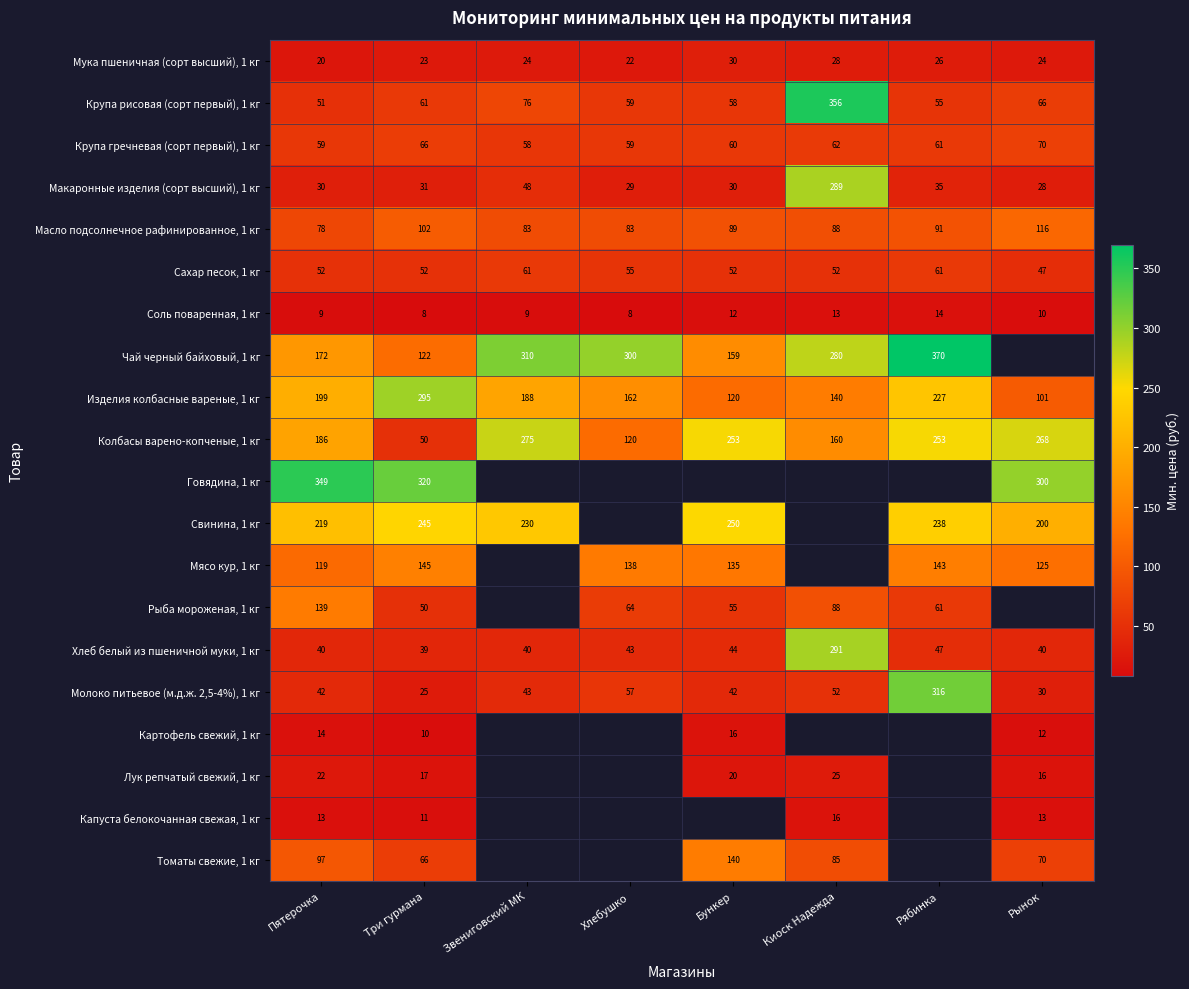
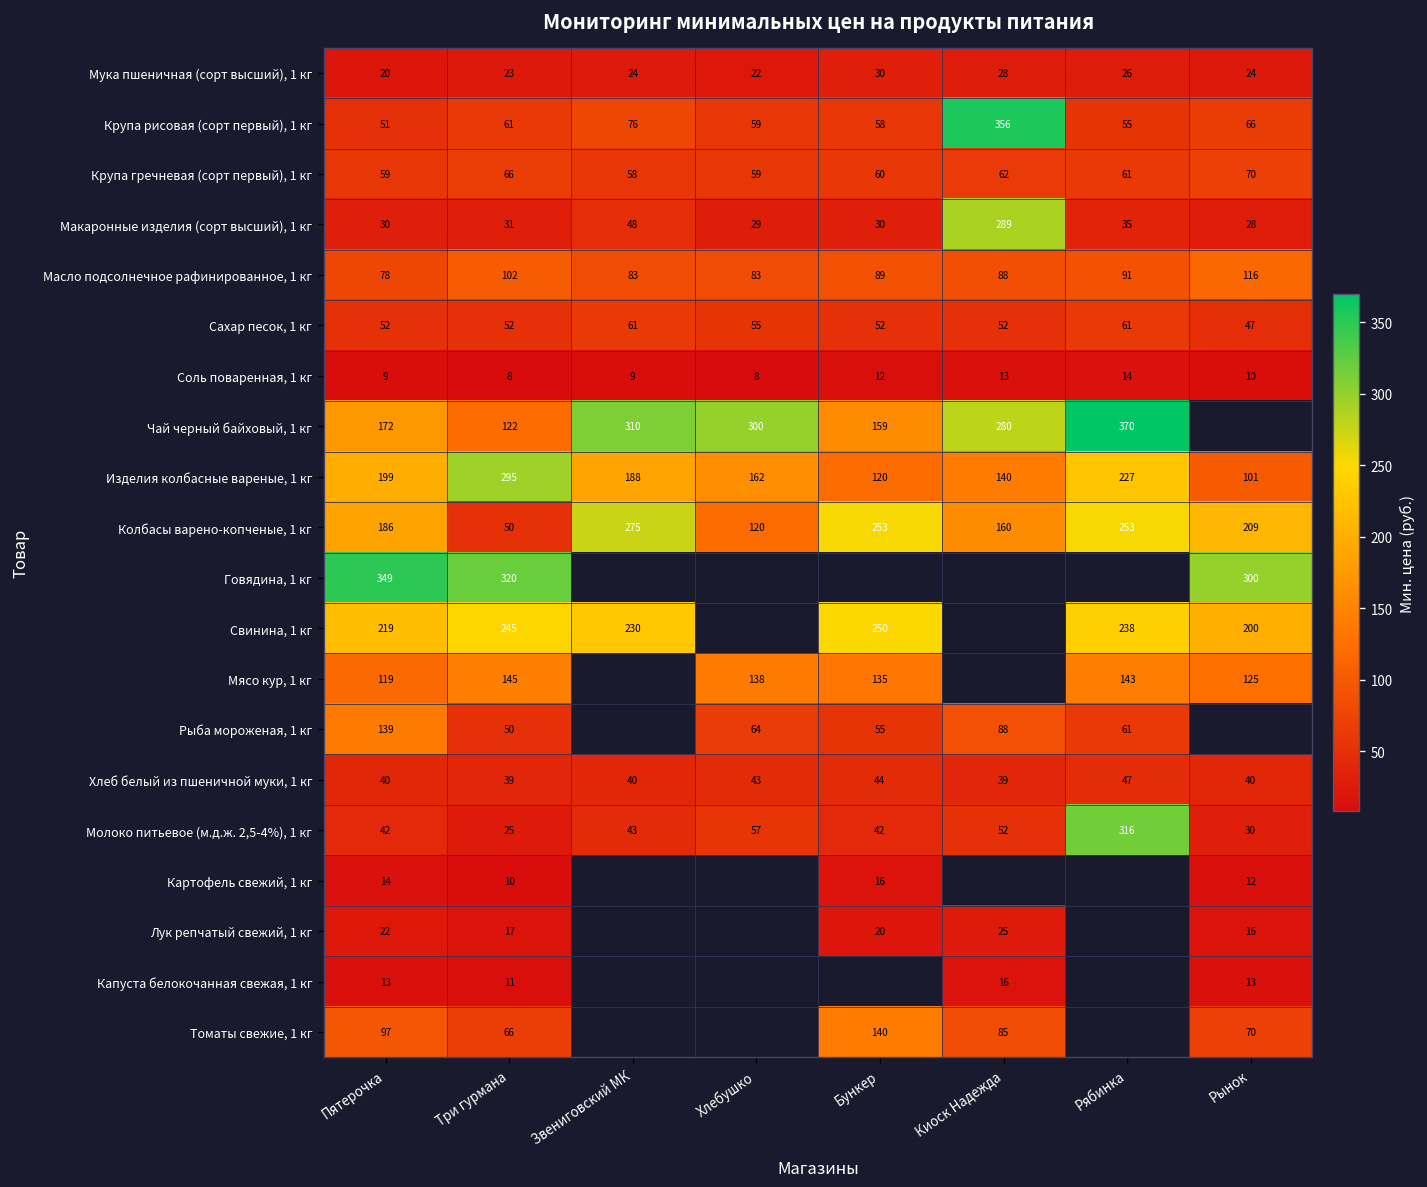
Колбасы варено-копченые, 1 кг, Рынок: 268 -> 209
Хлеб белый из пшеничной муки, 1 кг, Киоск Надежда: 291 -> 39
